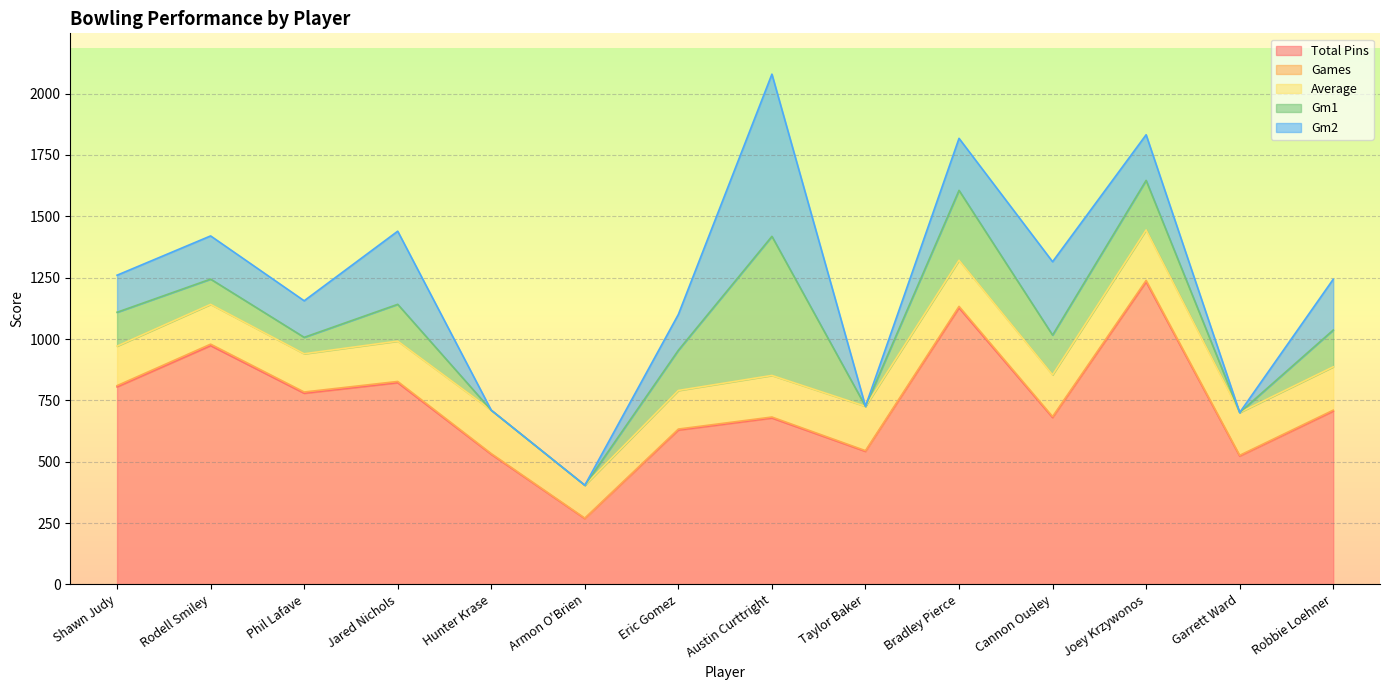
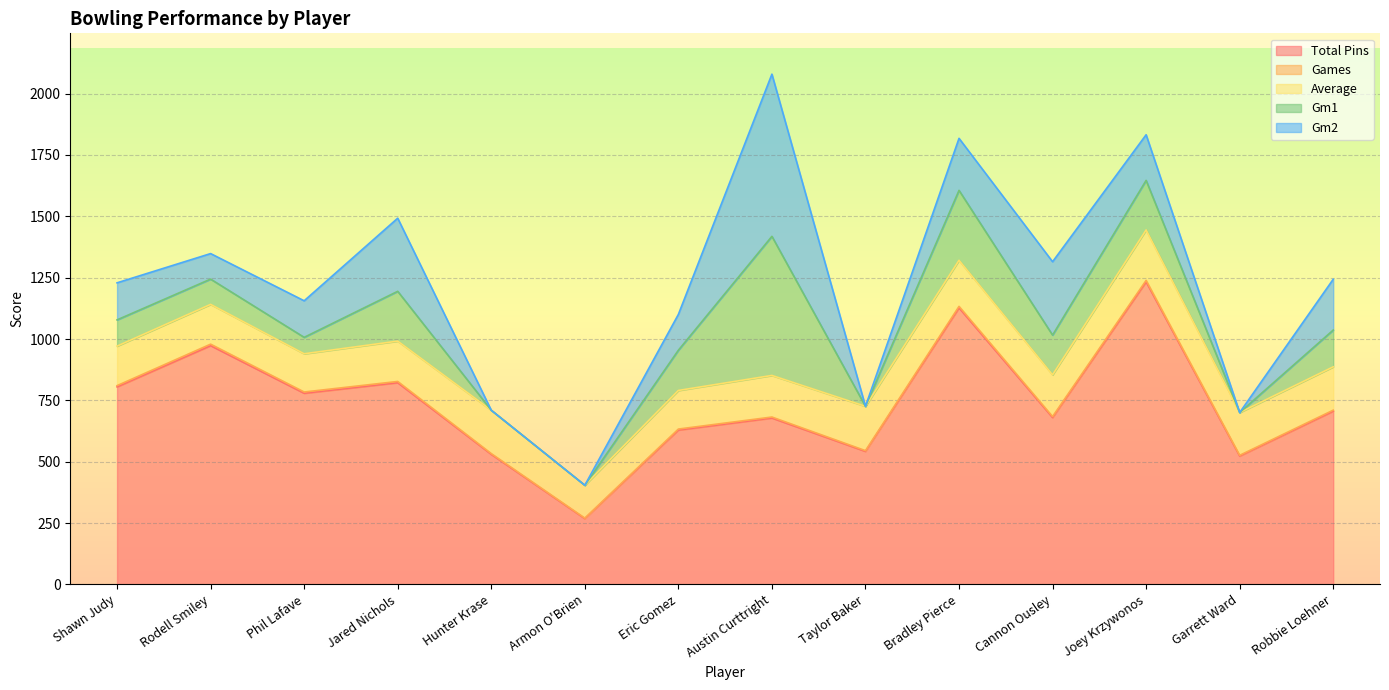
Gm1, Shawn Judy: 140 -> 110
Gm2, Rodell Smiley: 180 -> 100
Gm1, Jared Nichols: 150 -> 200
